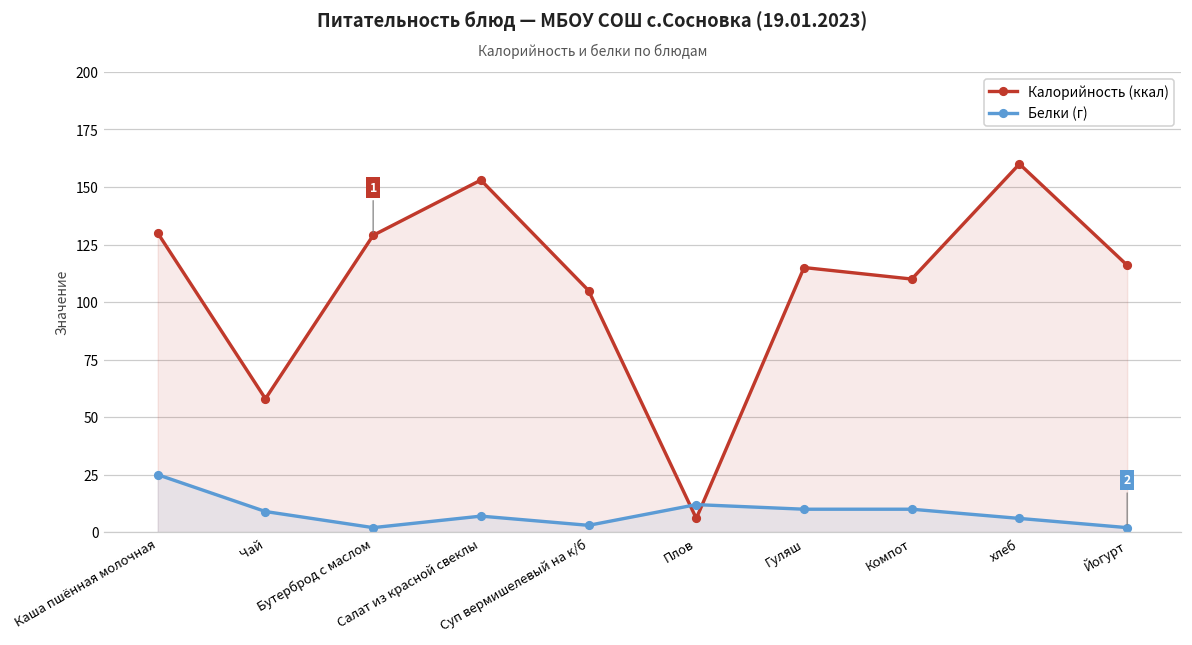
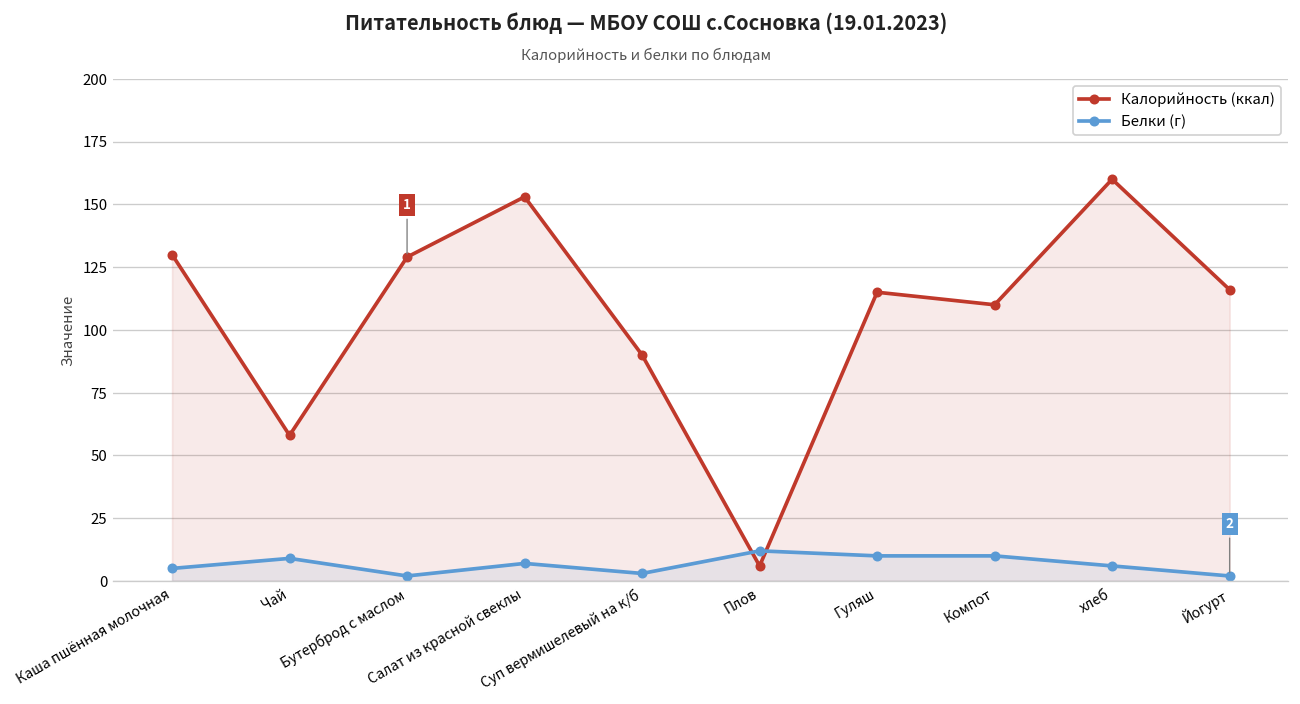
Белки (г), Каша пшённая молочная: 25 -> 5
Калорийность (ккал), Суп вермишелевый на к/б: 105 -> 90
